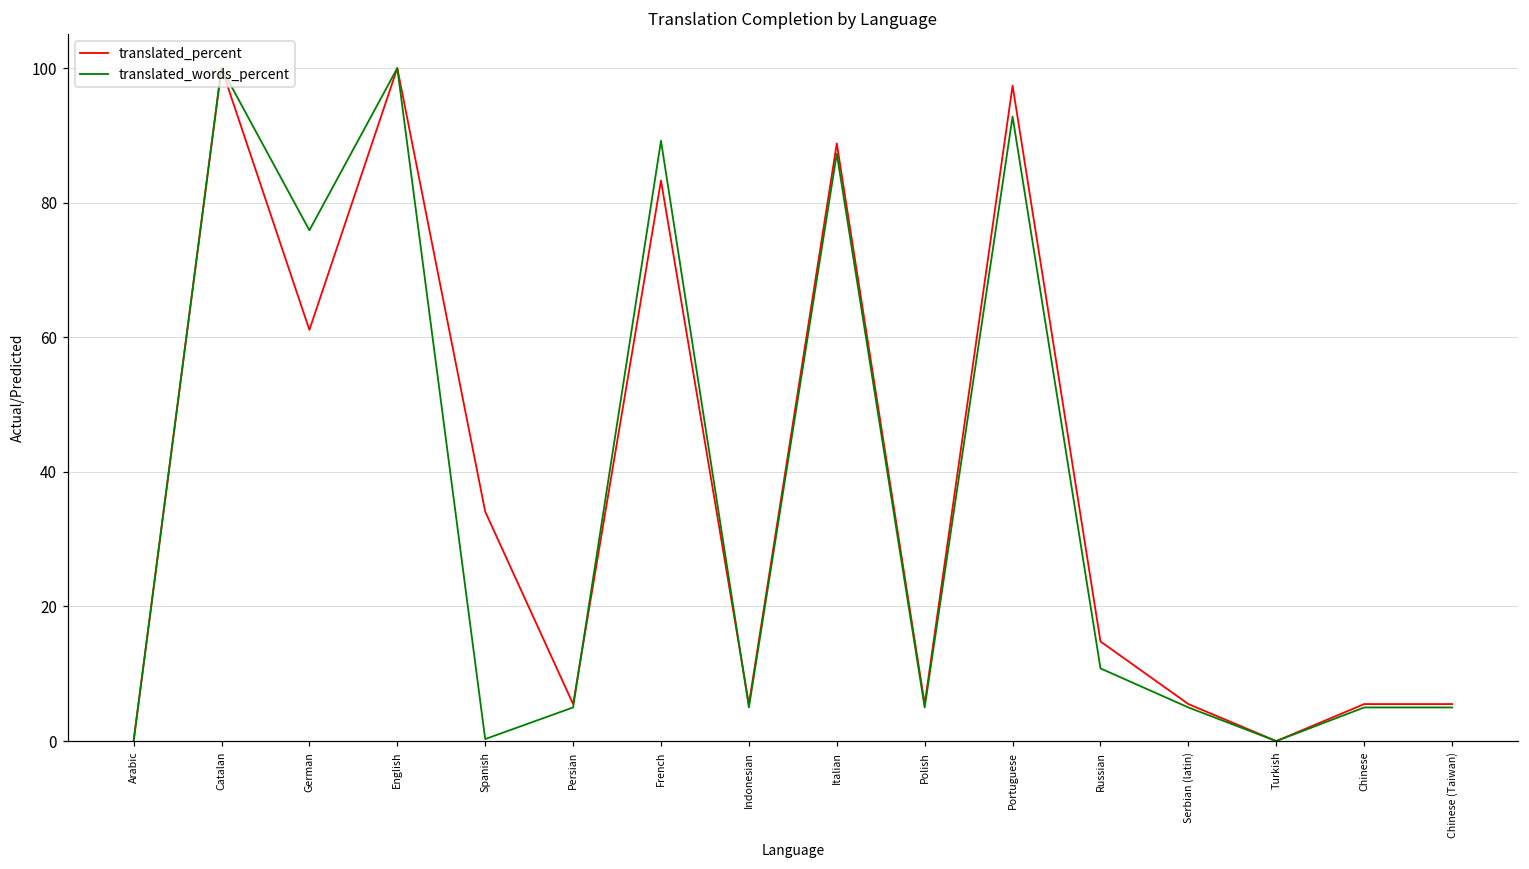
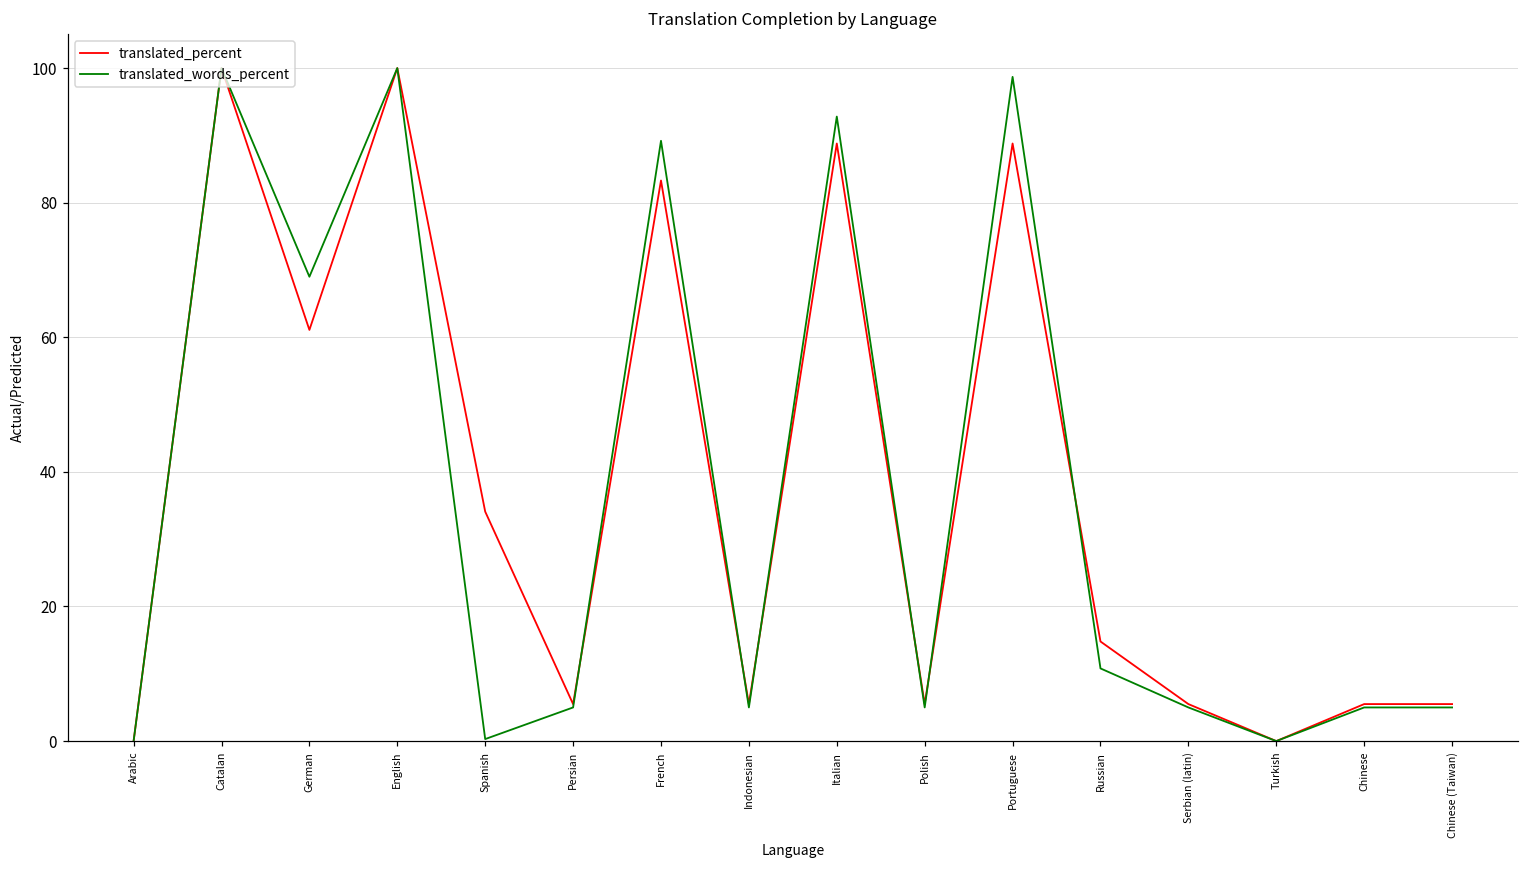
translated_words_percent, German: 76 -> 69
translated_words_percent, Italian: 87 -> 93
translated_percent, Portuguese: 97 -> 89
translated_words_percent, Portuguese: 93 -> 99
